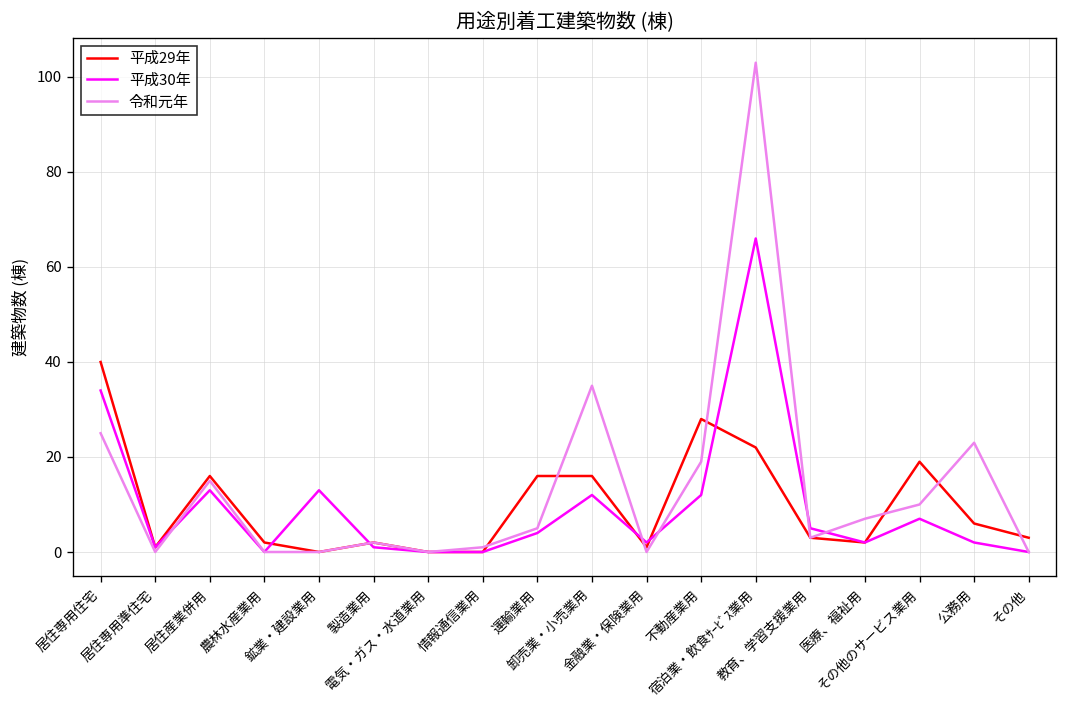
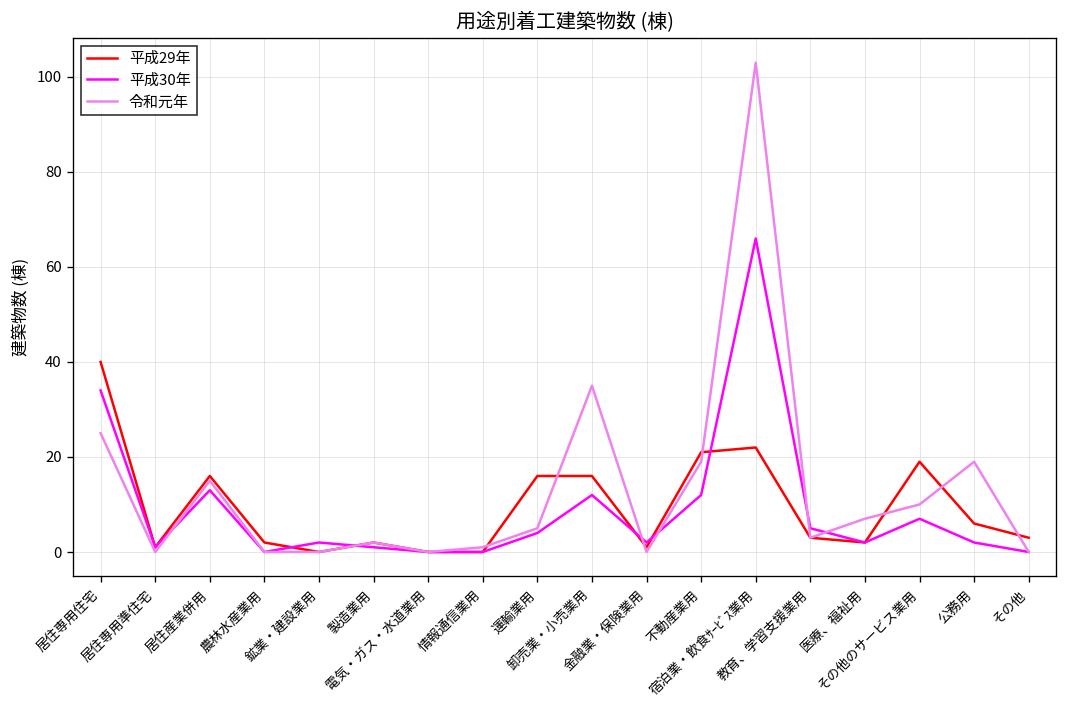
平成30年, 鉱業・建設業用: 13 -> 2
平成29年, 不動産業用: 28 -> 21
令和元年, 公務用: 23 -> 19
